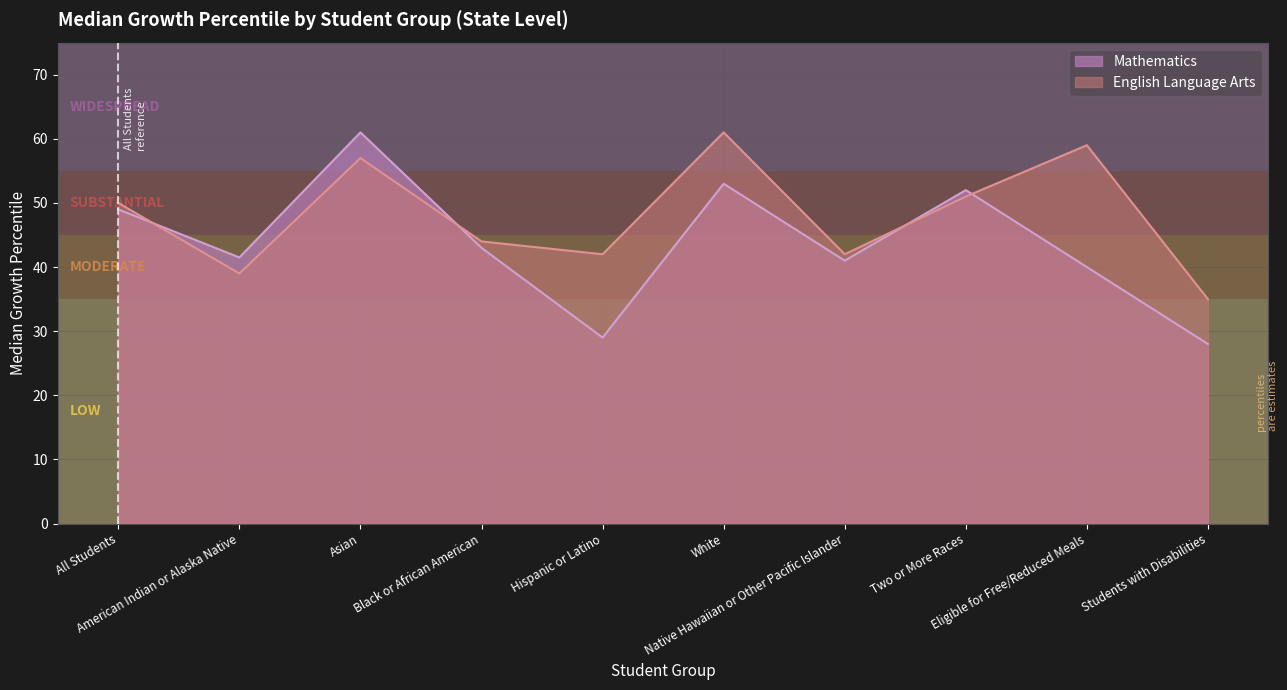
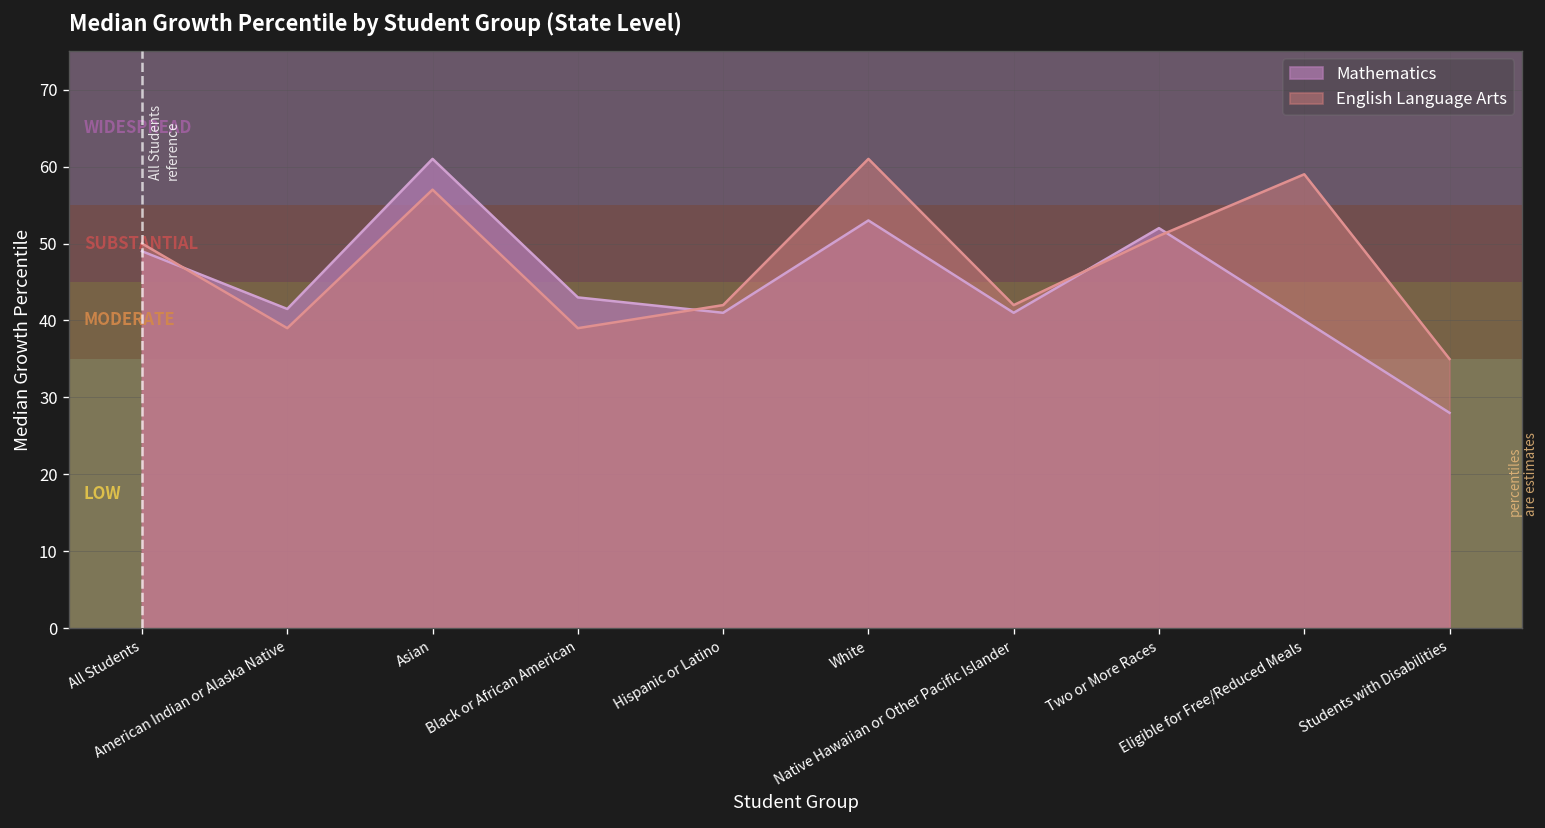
English Language Arts, Black or African American: 44 -> 39
Mathematics, Hispanic or Latino: 29 -> 41
